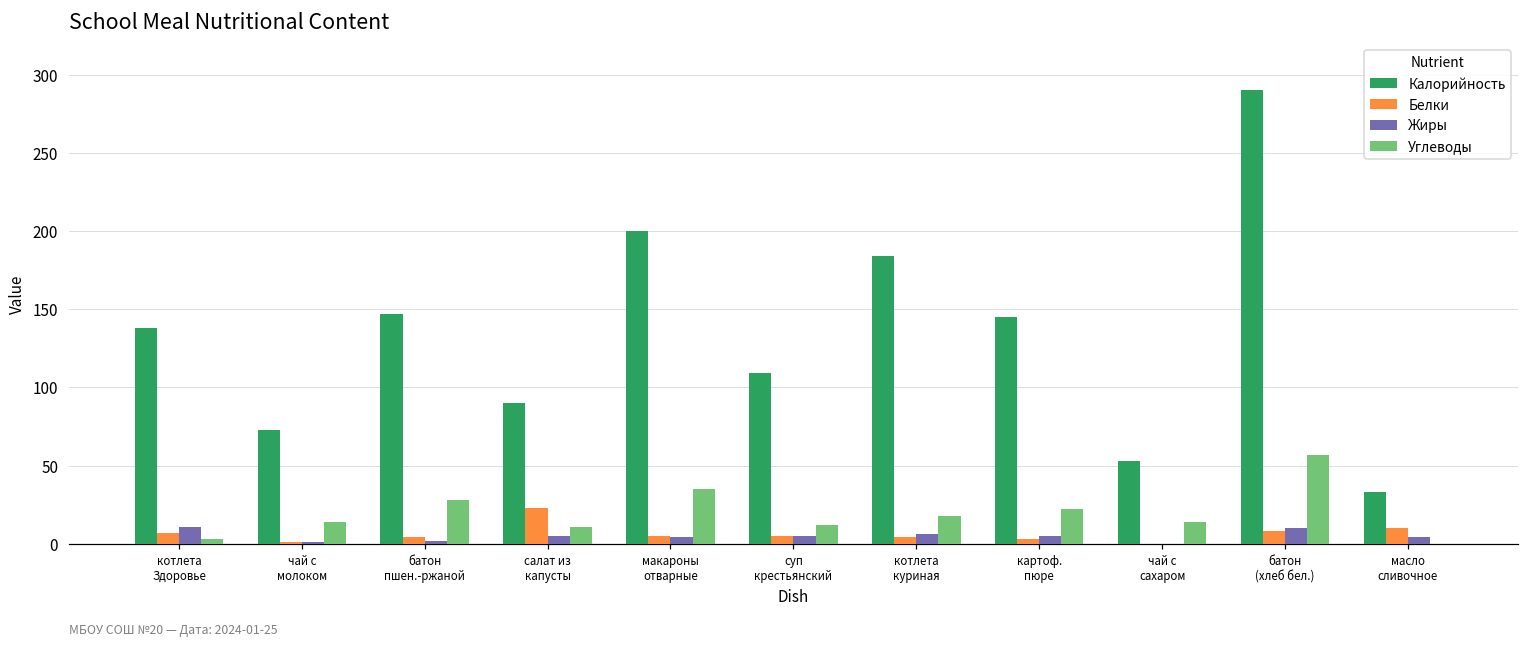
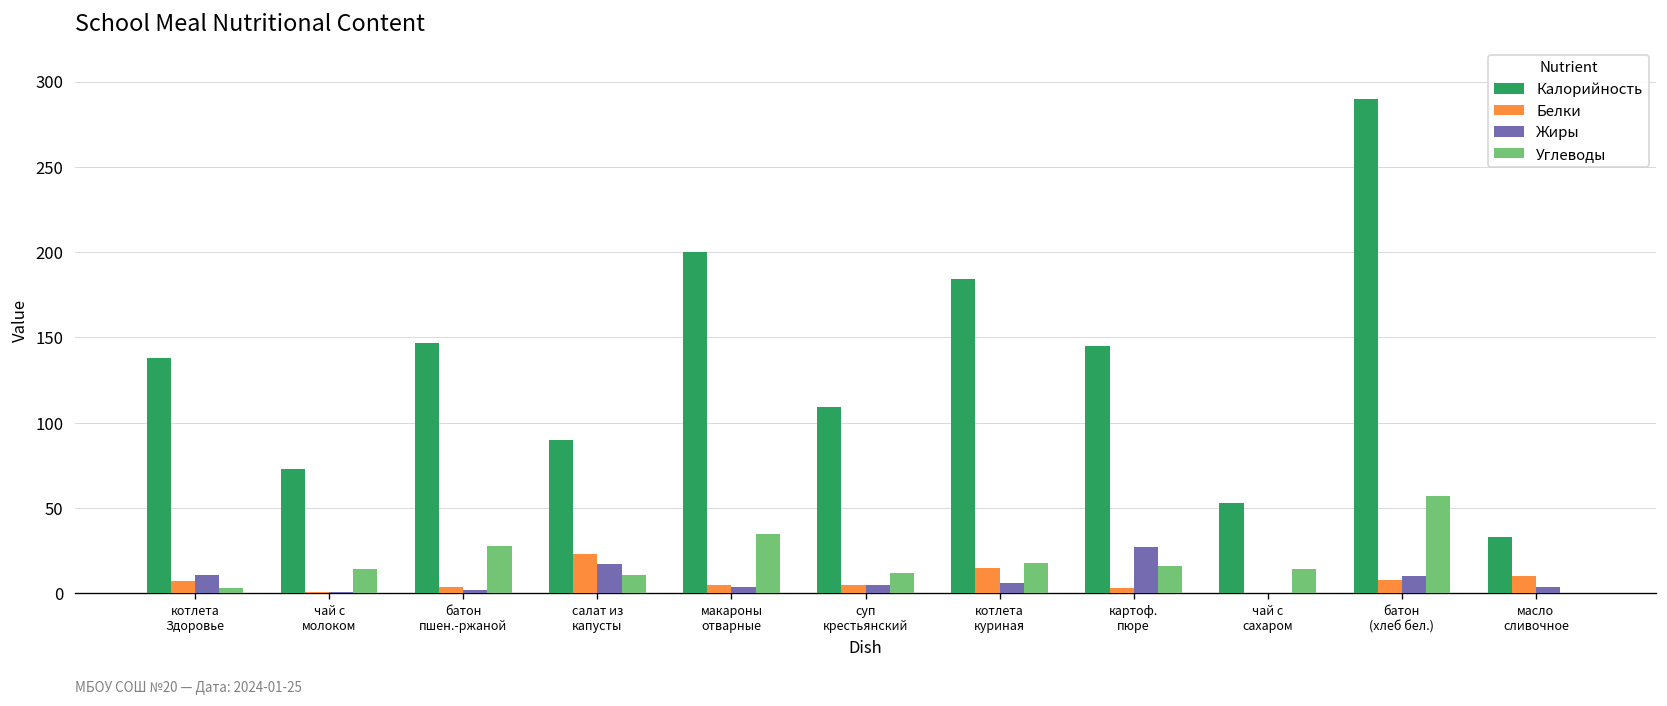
Жиры, салат из капусты: 5 -> 17
Белки, котлета куриная: 4 -> 15
Жиры, картоф. пюре: 5 -> 27
Углеводы, картоф. пюре: 22 -> 16
